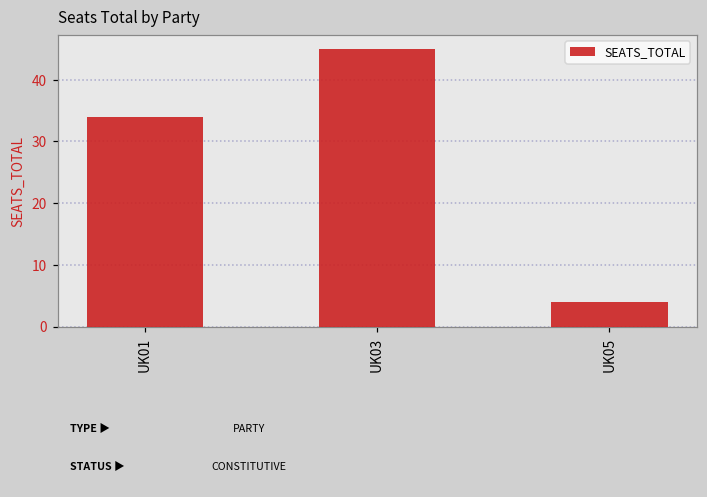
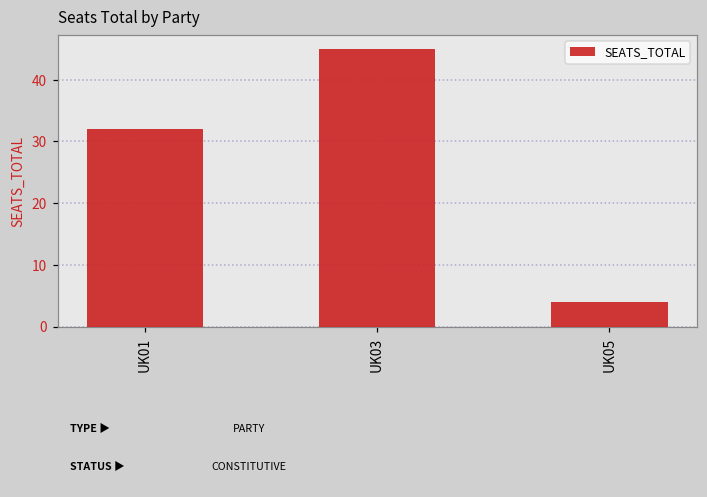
UK01: 34 -> 32
